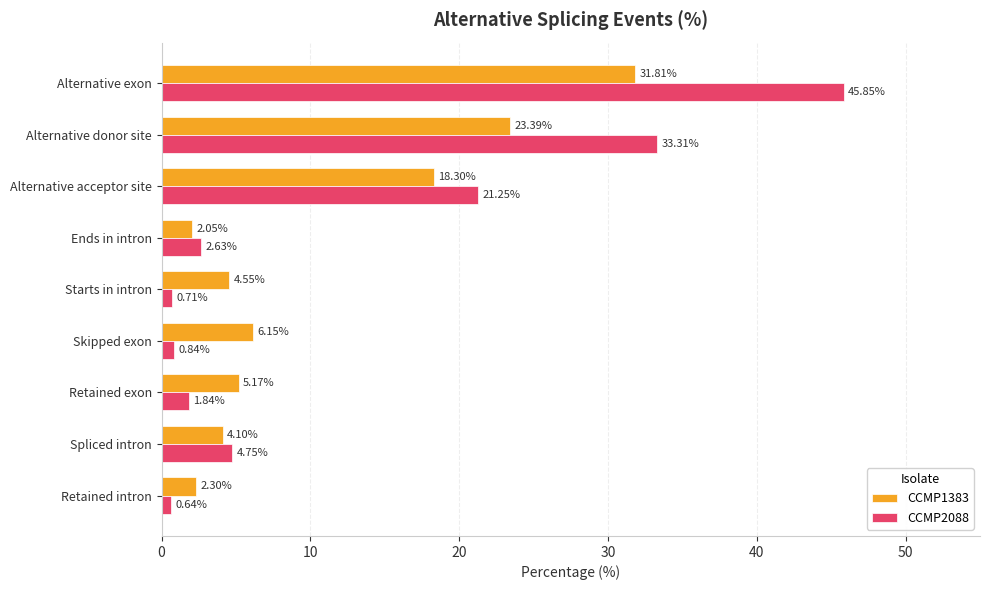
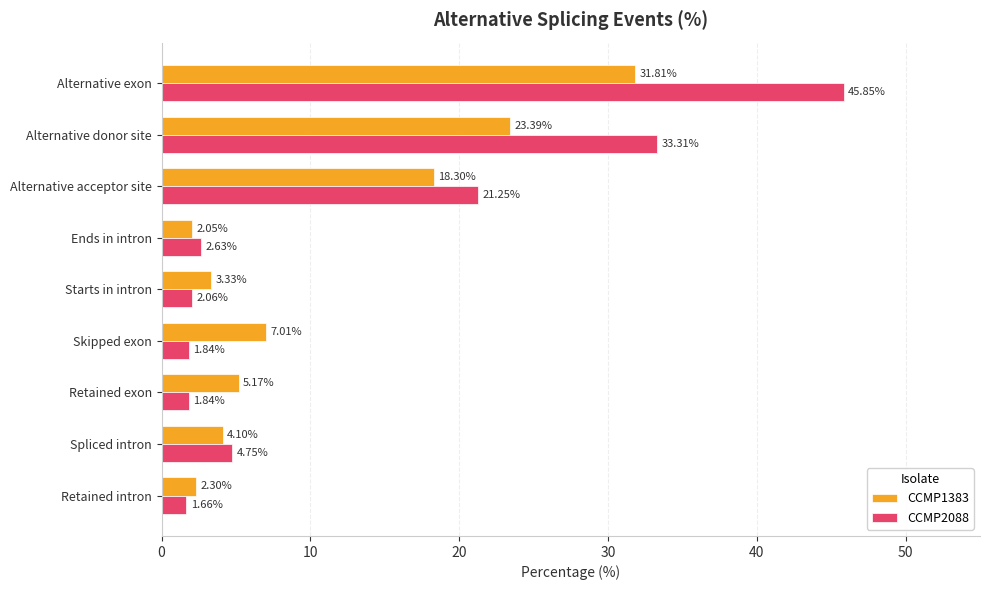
CCMP1383, Starts in intron: 4.55% -> 3.33%
CCMP2088, Starts in intron: 0.71% -> 2.06%
CCMP1383, Skipped exon: 6.15% -> 7.01%
CCMP2088, Skipped exon: 0.84% -> 1.84%
CCMP2088, Retained intron: 0.64% -> 1.66%
